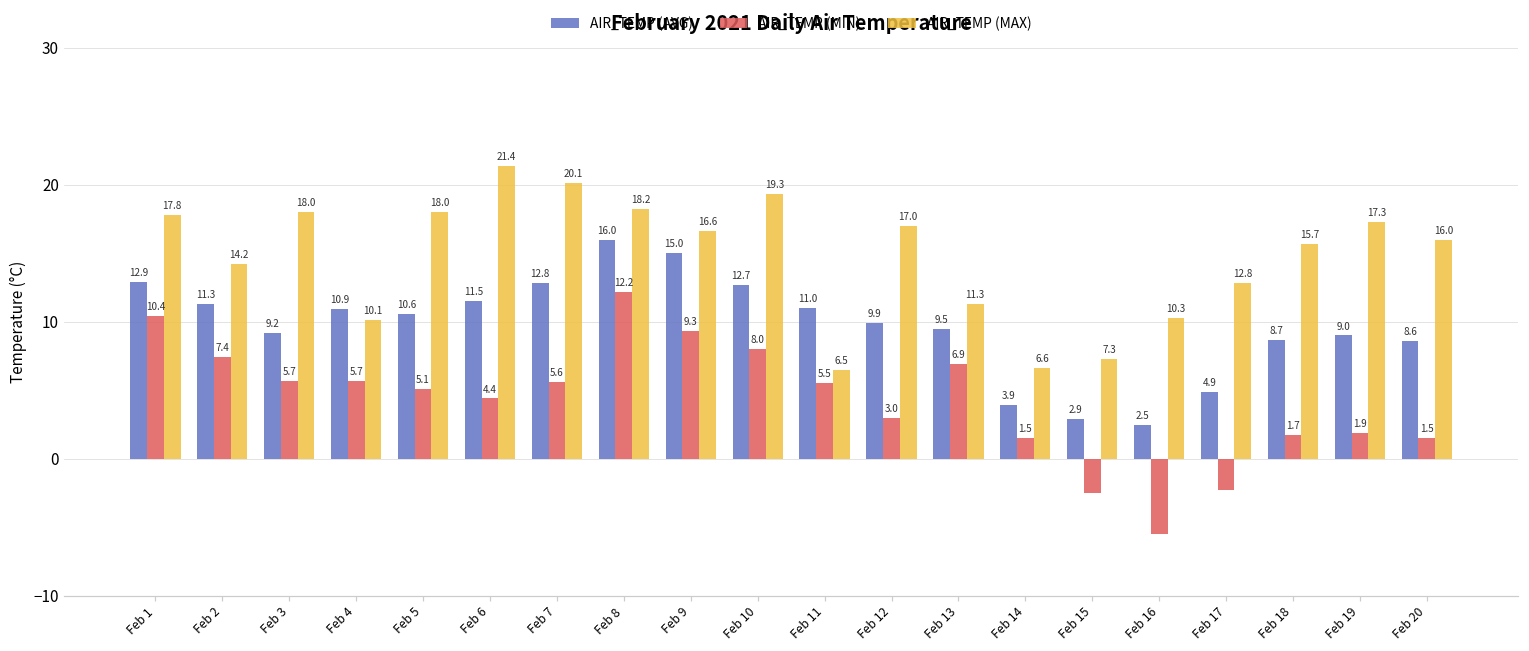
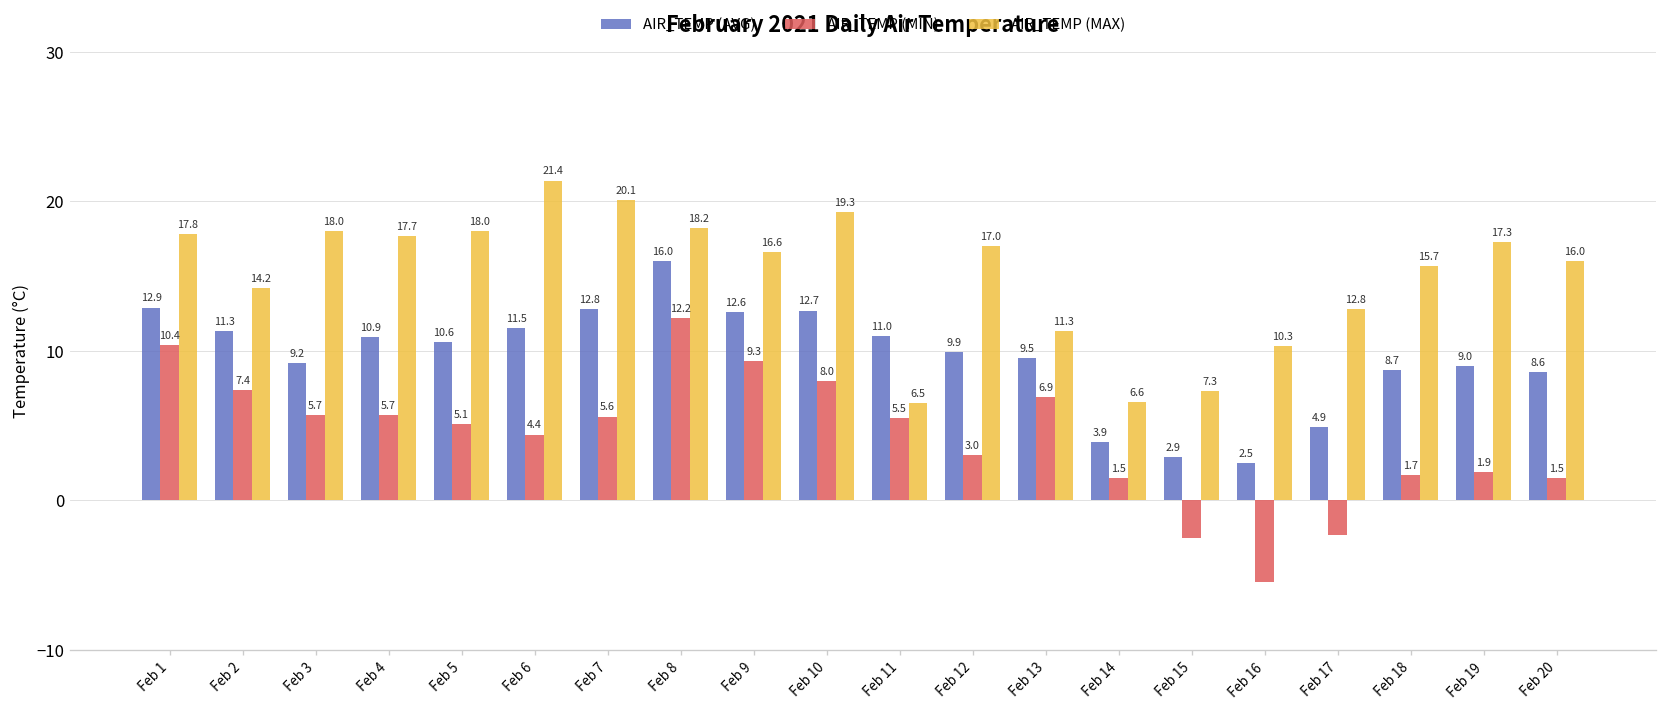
AIR_TEMP (MAX), Feb 4: 10.1 -> 17.7
AIR_TEMP (AVG), Feb 9: 15.0 -> 12.6
